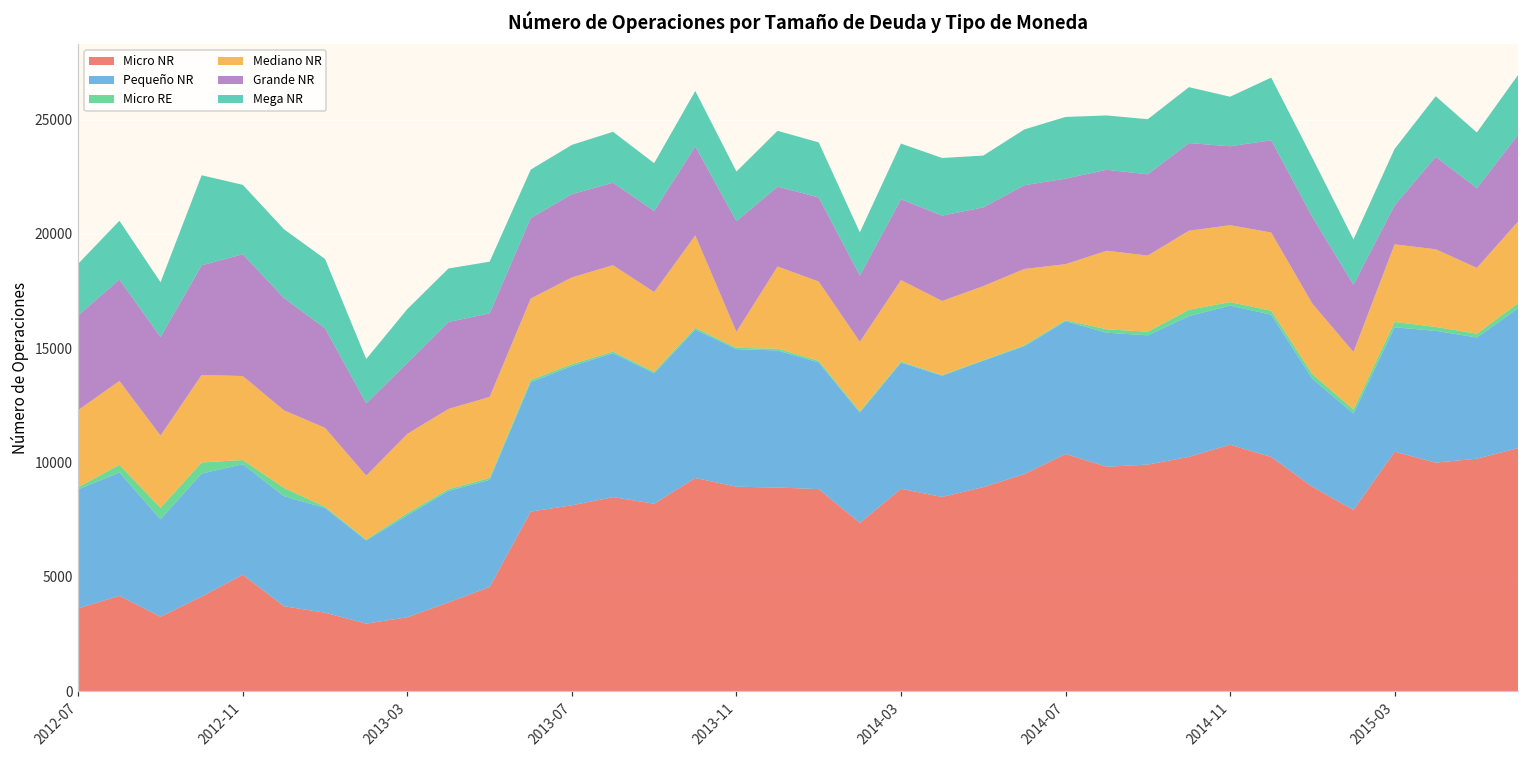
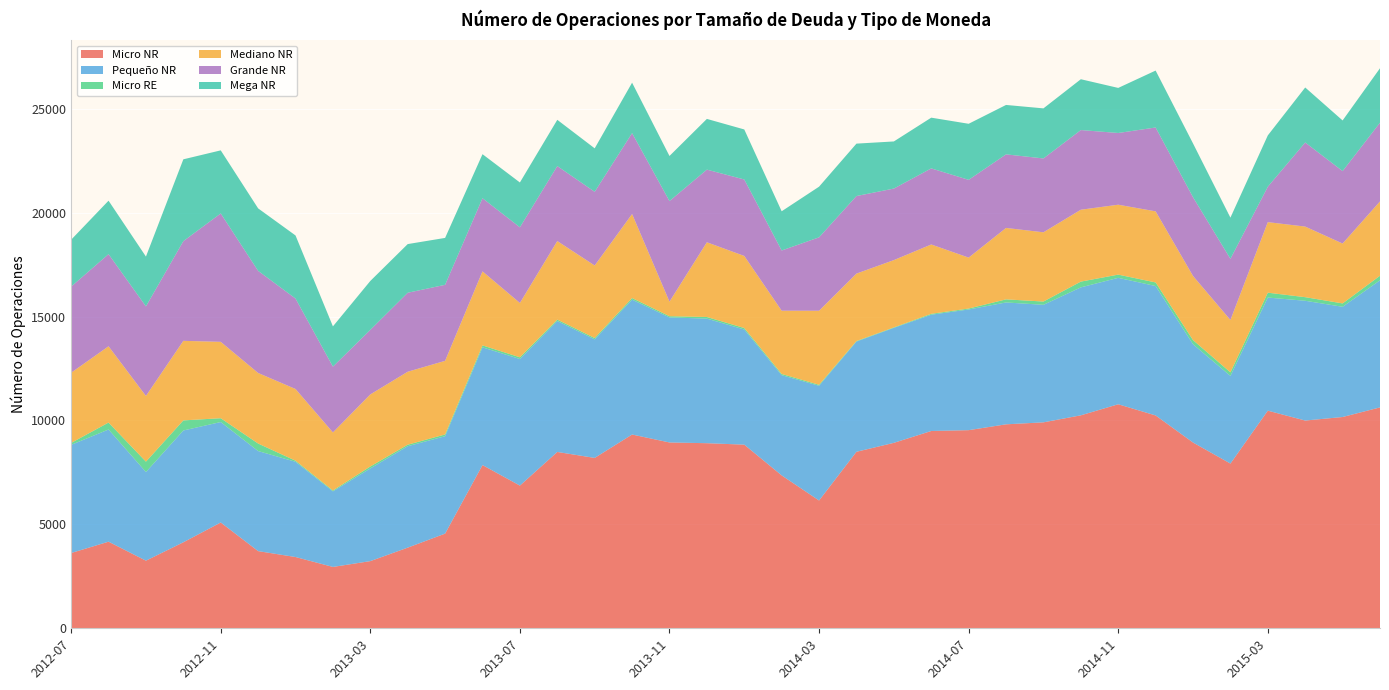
Grande NR, 2012-11: 5300 -> 6200
Micro NR, 2013-07: 8100 -> 6900
Mediano NR, 2013-07: 3800 -> 2600
Micro NR, 2014-03: 8800 -> 6100
Micro NR, 2014-07: 10400 -> 9500
